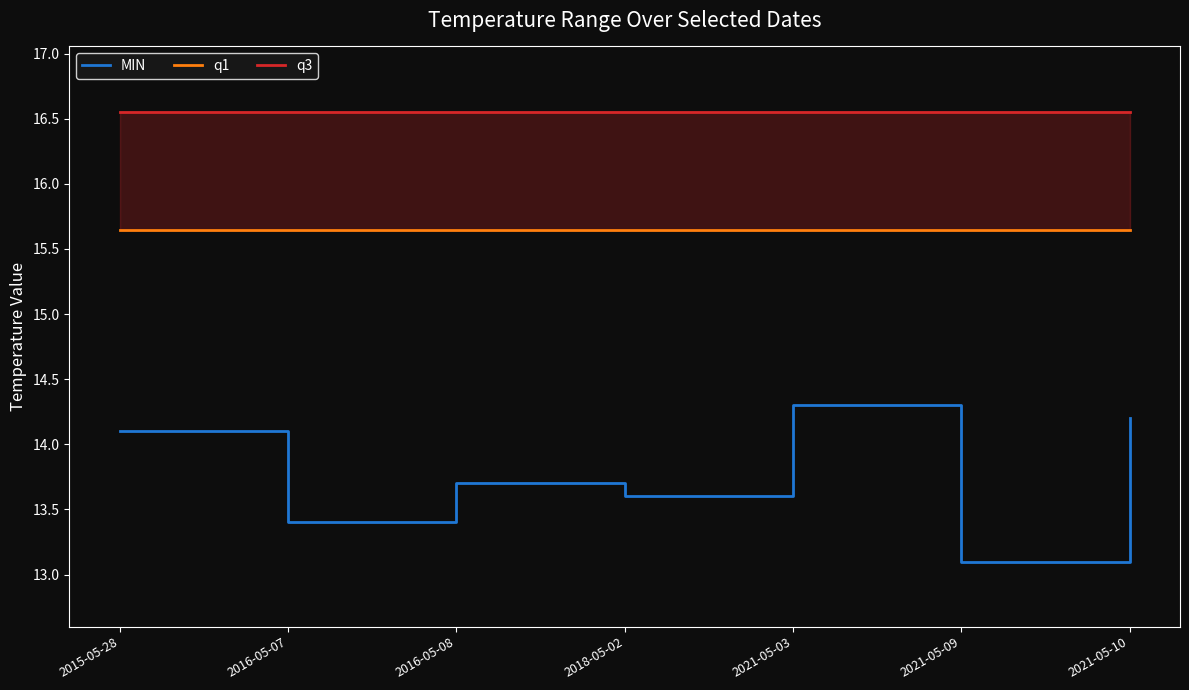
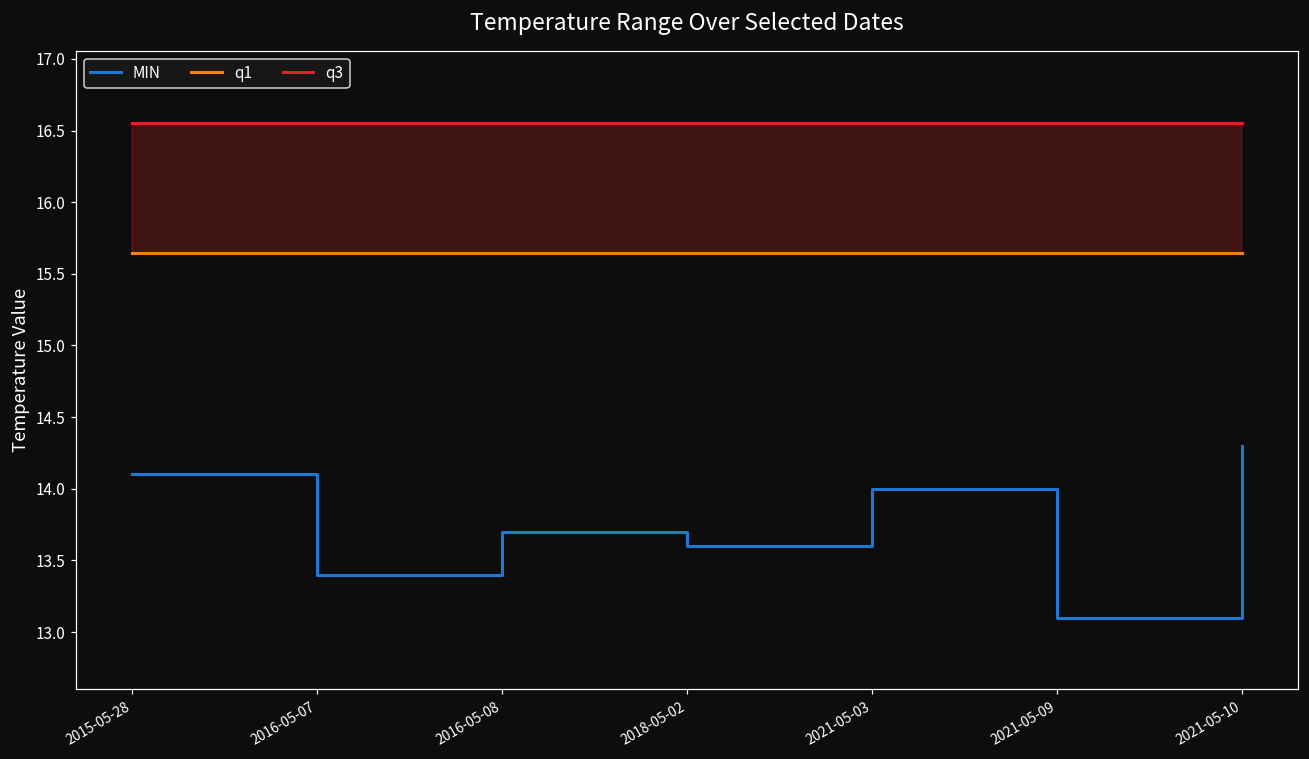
MIN, 2021-05-03: 14.3 -> 14.0
MIN, 2021-05-10: 14.2 -> 14.3
